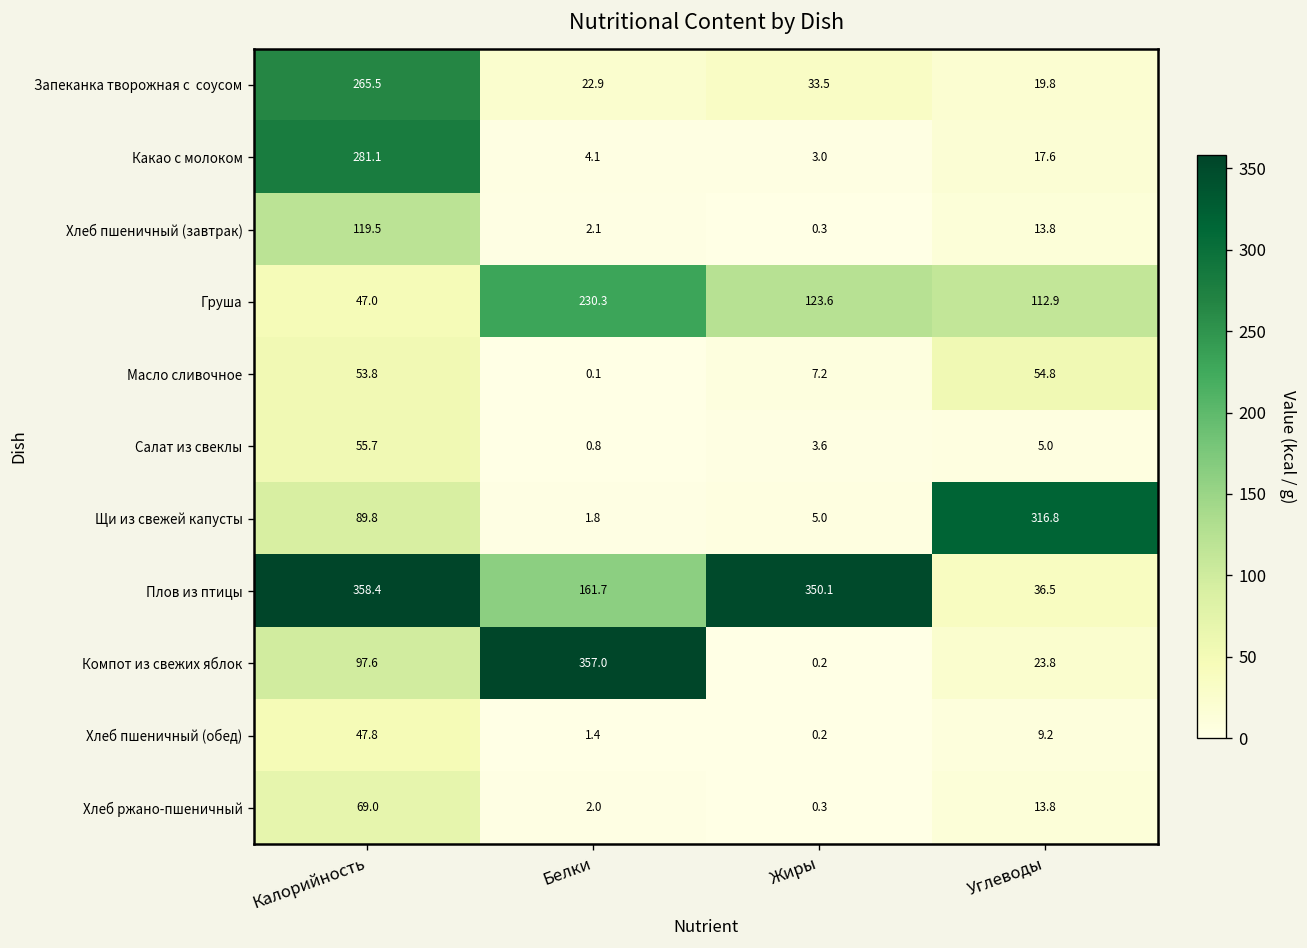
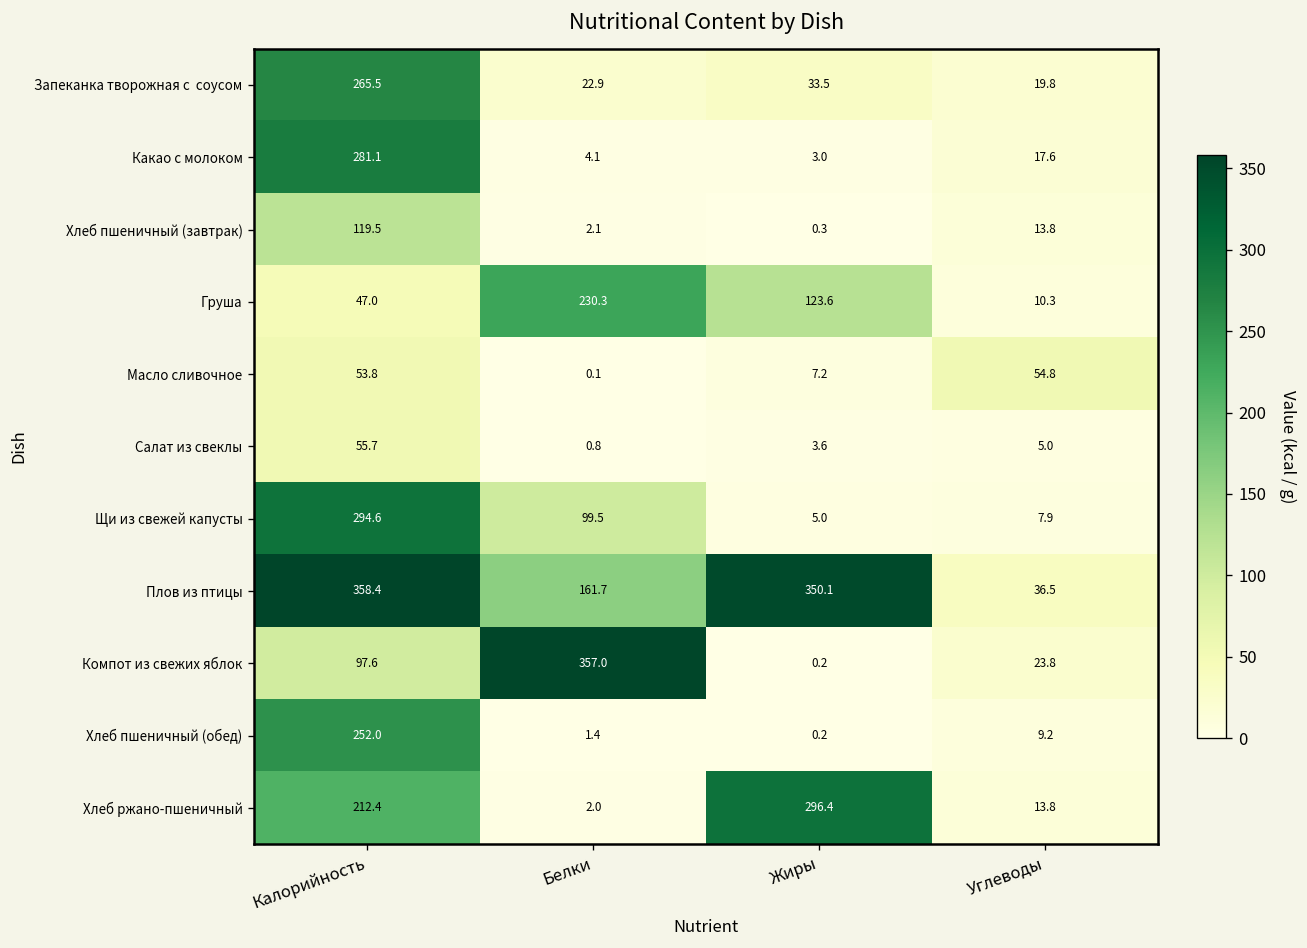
Груша, Углеводы: 112.9 -> 10.3
Щи из свежей капусты, Калорийность: 89.8 -> 294.6
Щи из свежей капусты, Белки: 1.8 -> 99.5
Щи из свежей капусты, Углеводы: 316.8 -> 7.9
Хлеб пшеничный (обед), Калорийность: 47.8 -> 252.0
Хлеб ржано-пшеничный, Калорийность: 69.0 -> 212.4
Хлеб ржано-пшеничный, Жиры: 0.3 -> 296.4
